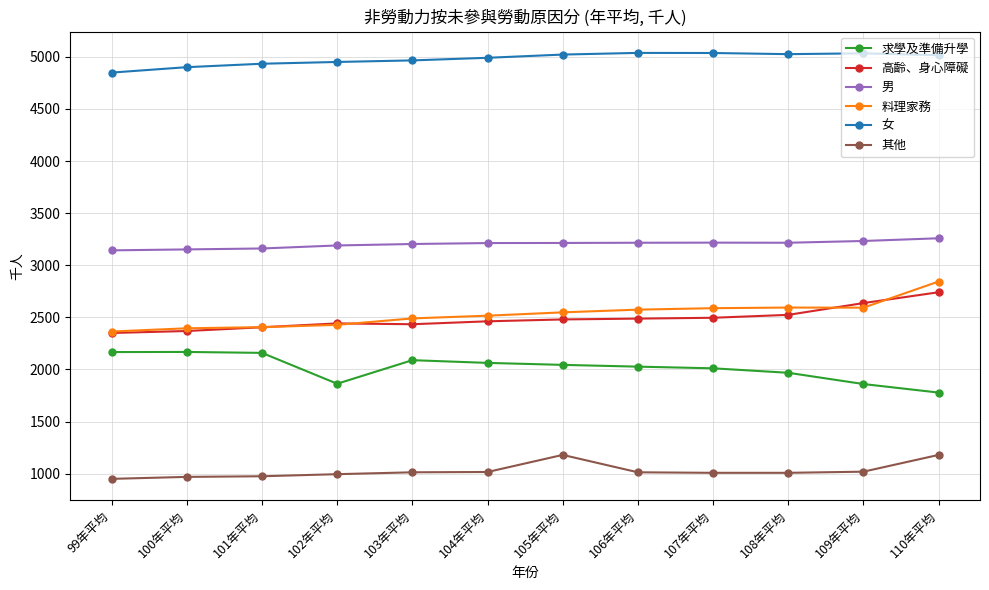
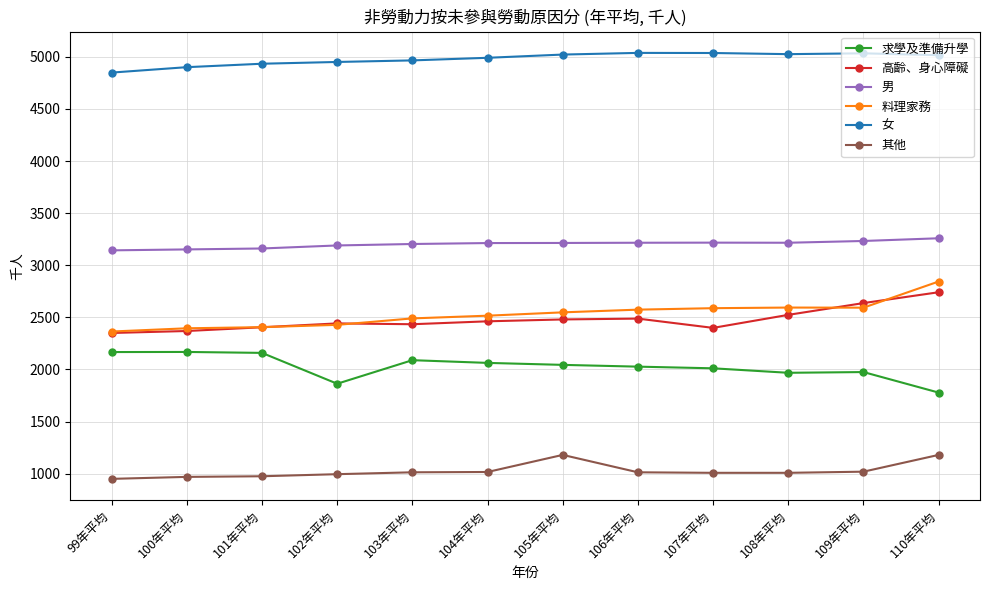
高齡、身心障礙, 107年平均: 2500 -> 2400
求學及準備升學, 109年平均: 1860 -> 1980
